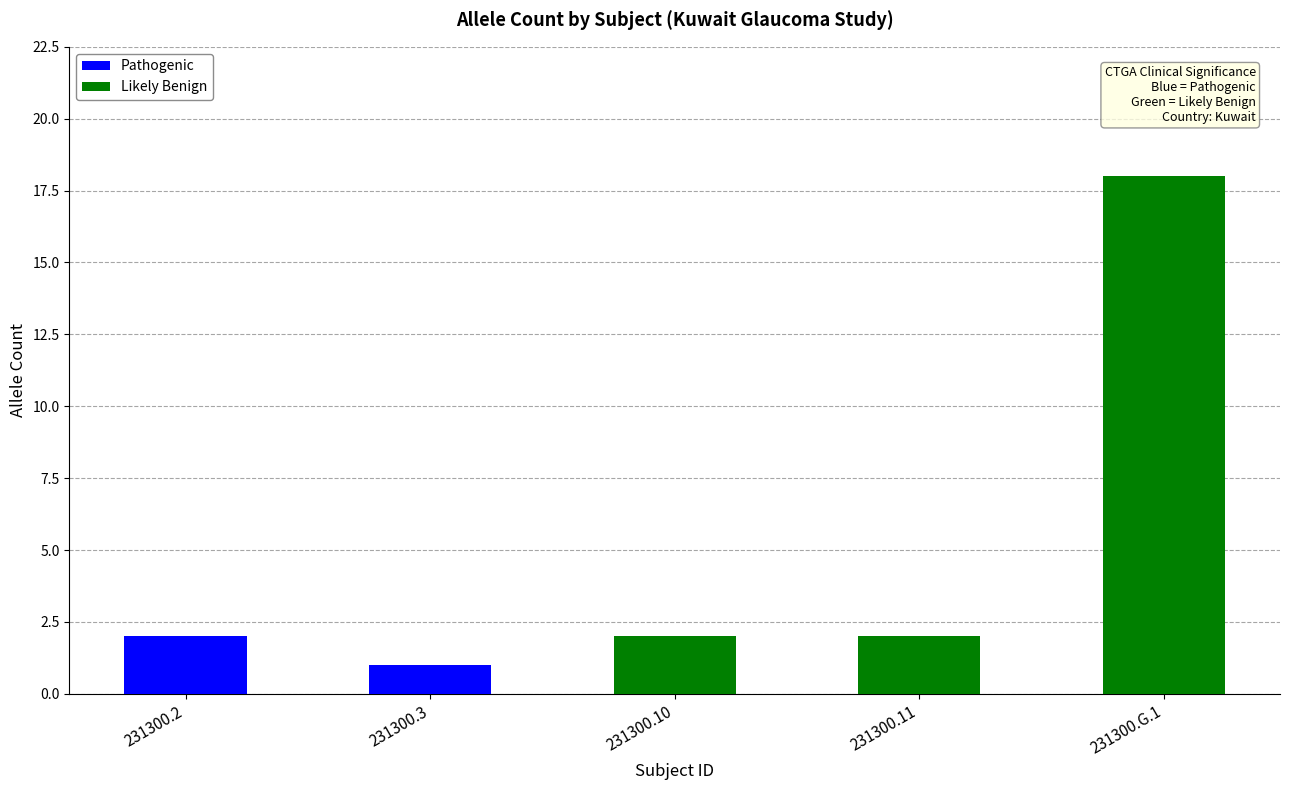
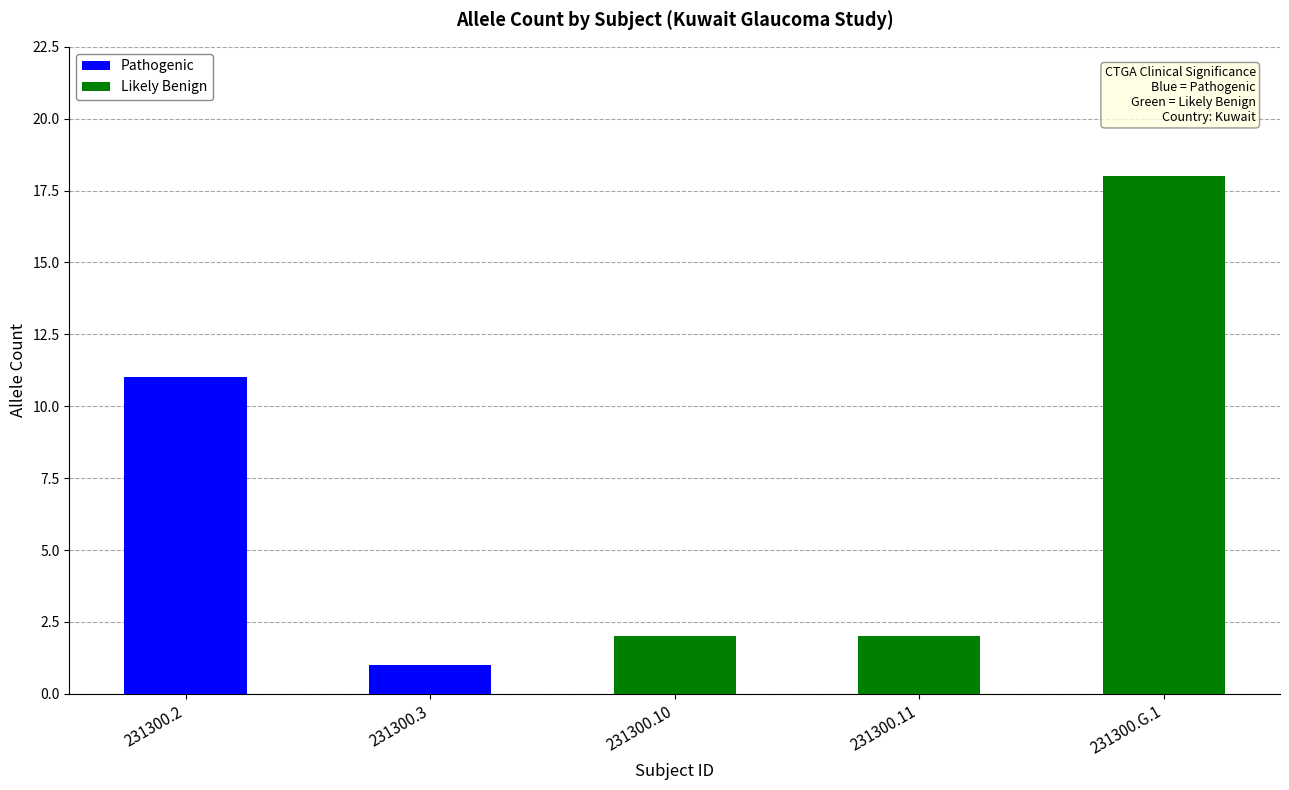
231300.2: 2 -> 11
